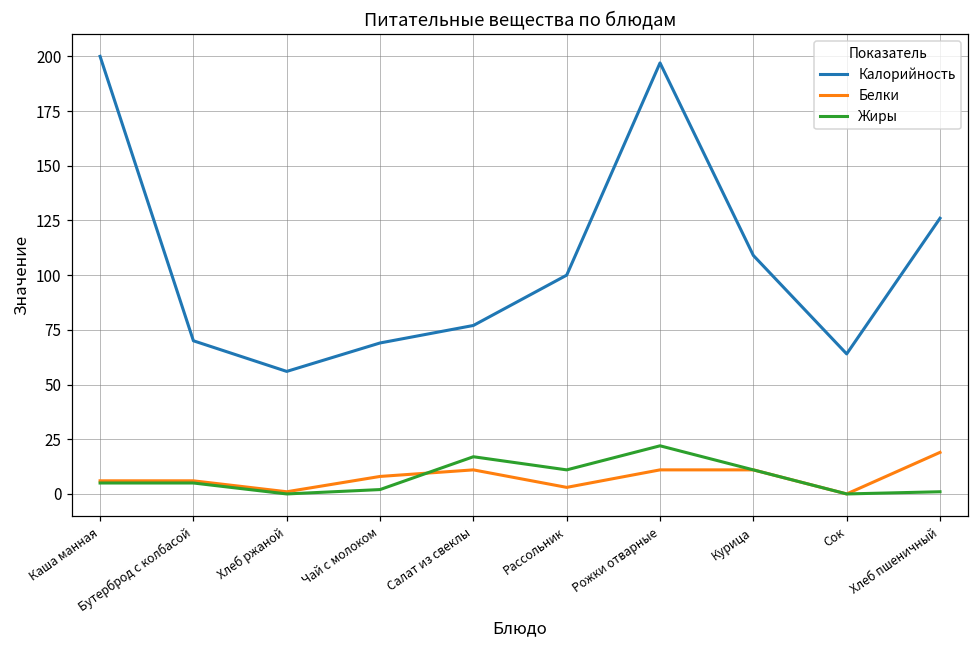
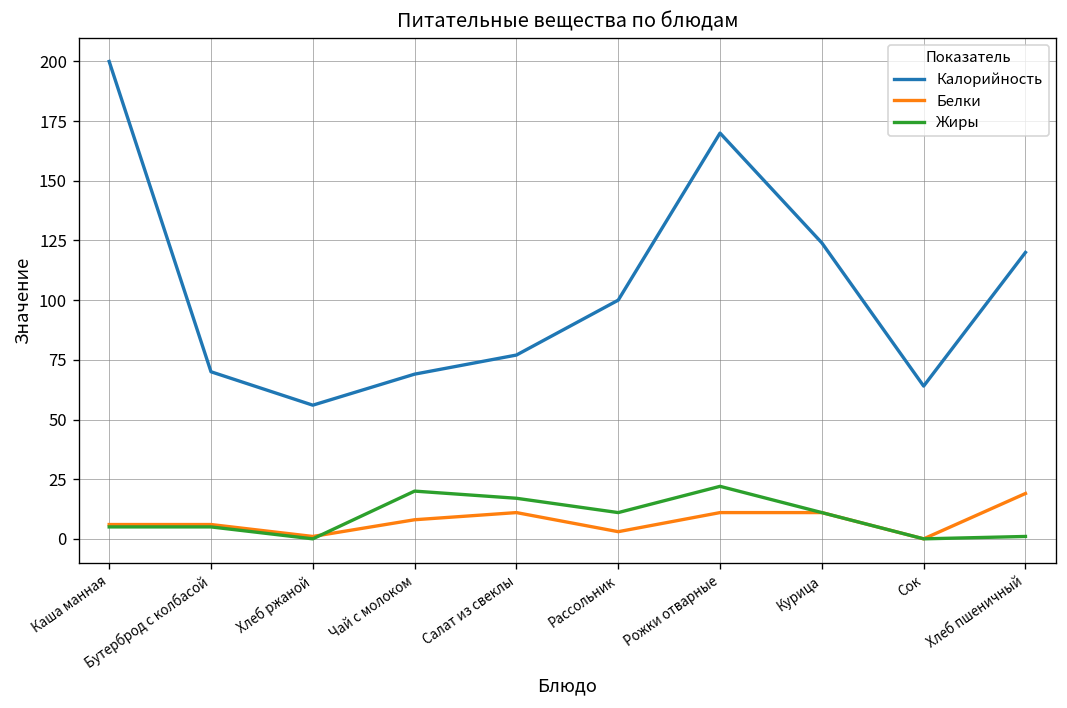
Жиры, Чай с молоком: 2 -> 20
Калорийность, Рожки отварные: 197 -> 170
Калорийность, Курица: 109 -> 124
Калорийность, Хлеб пшеничный: 126 -> 120
